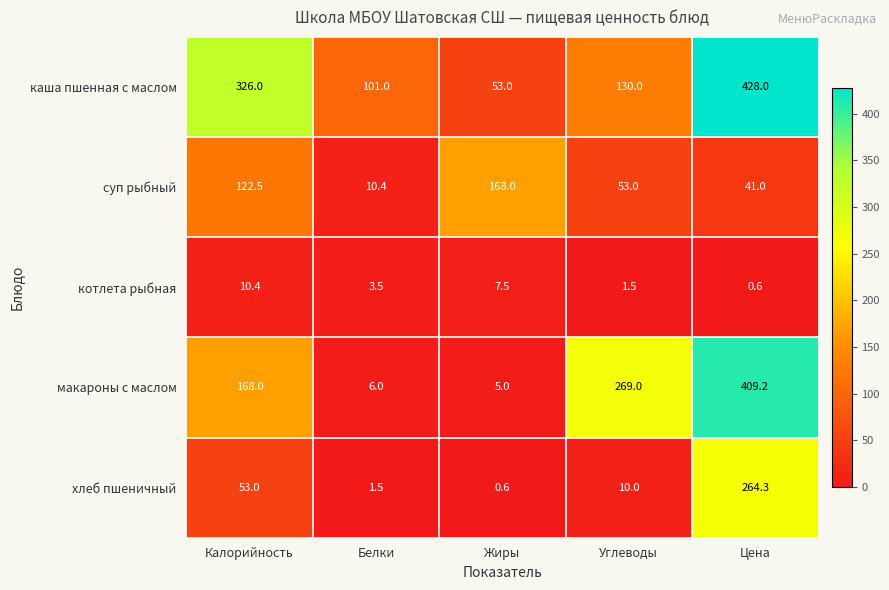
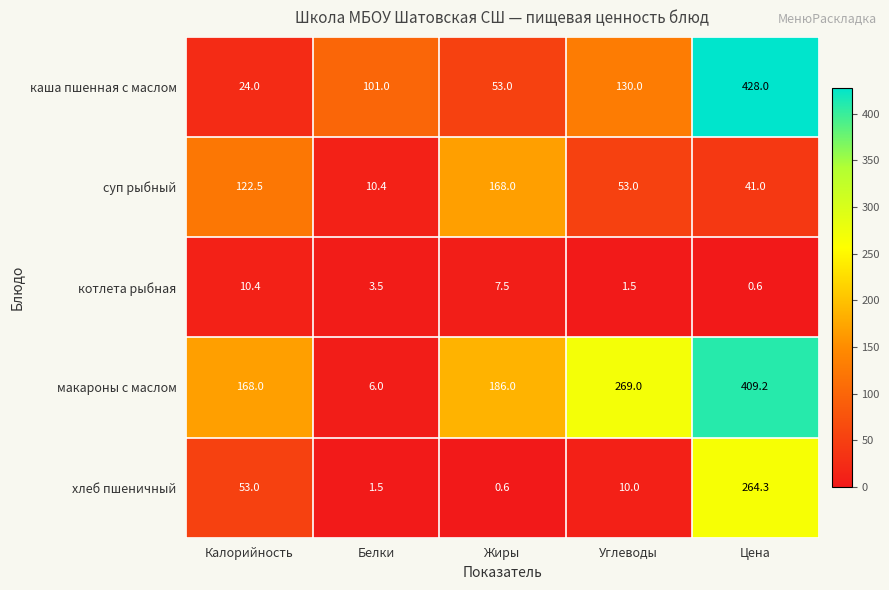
каша пшенная с маслом, Калорийность: 326.0 -> 24.0
макароны с маслом, Жиры: 5.0 -> 186.0
